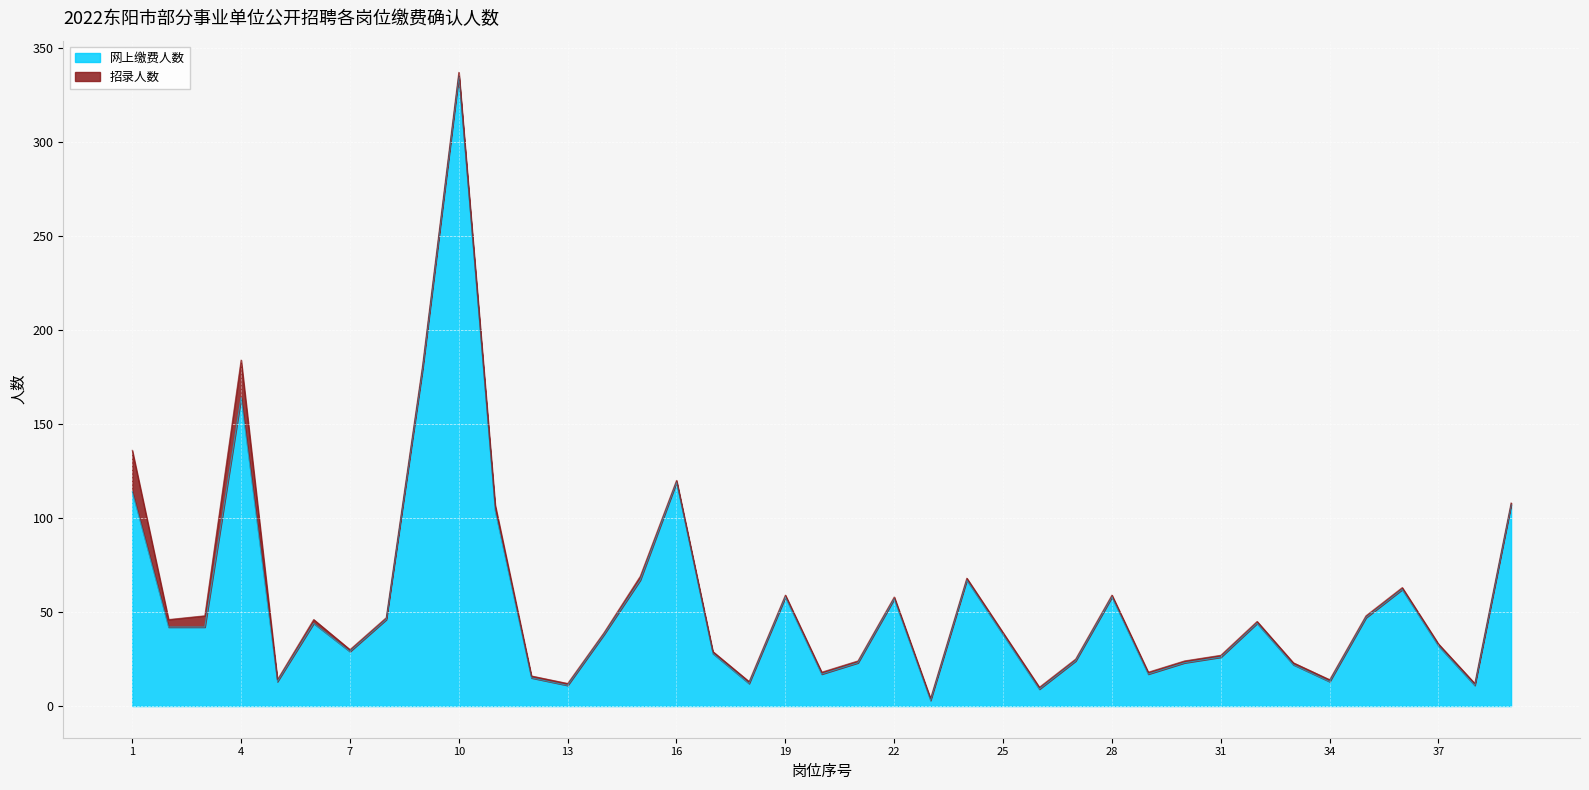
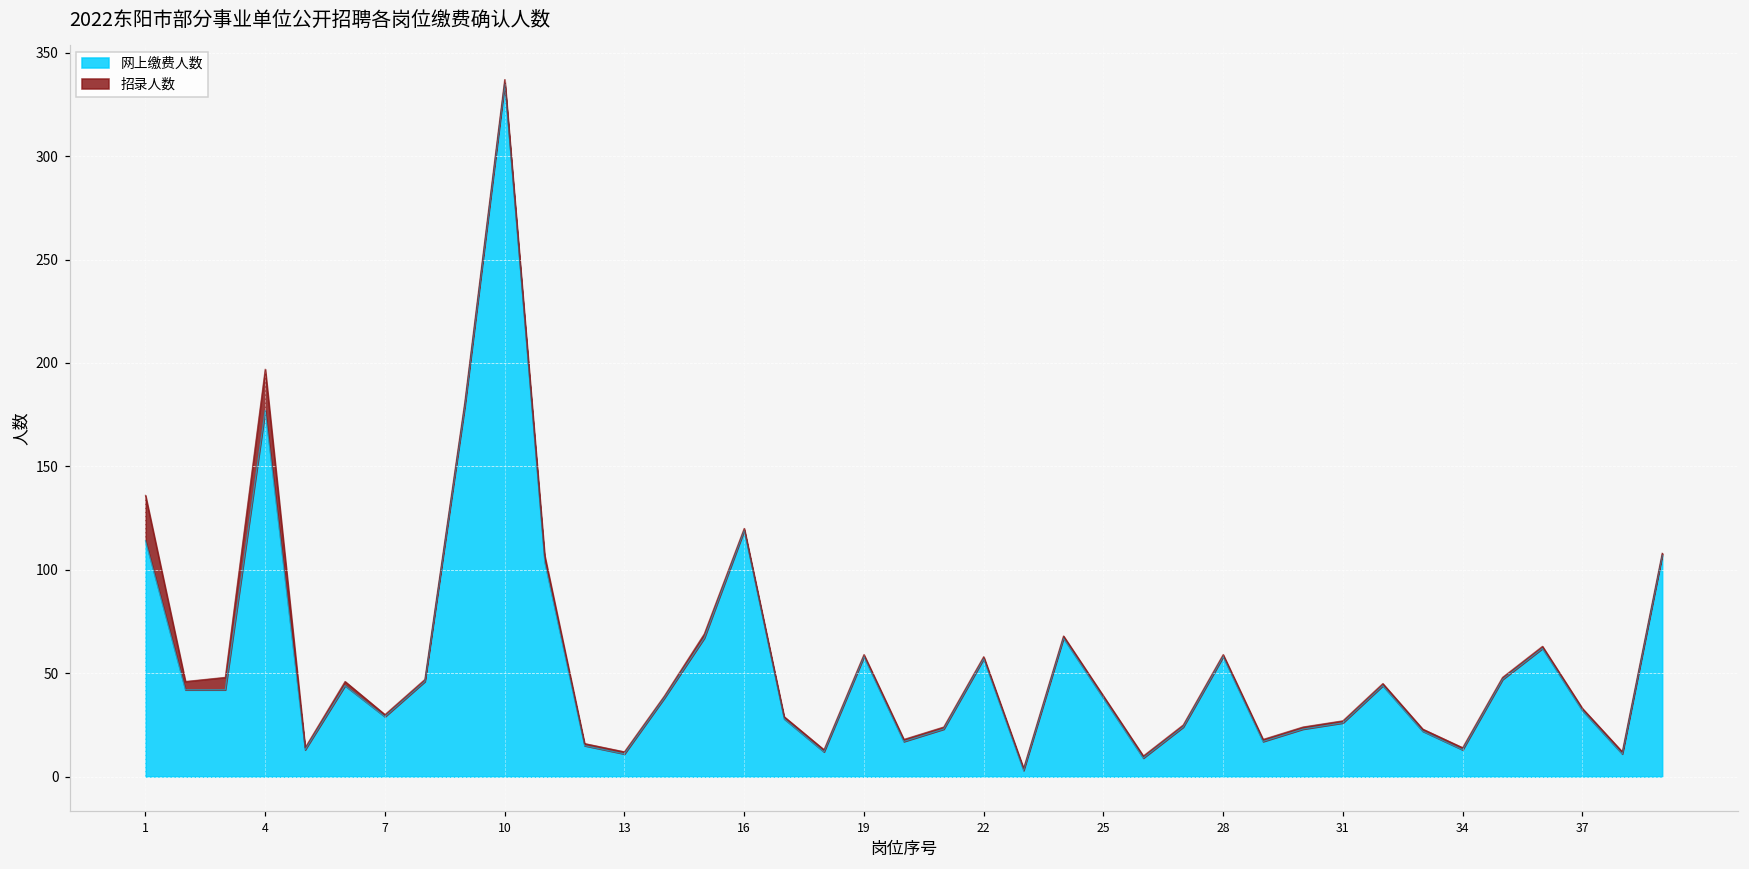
网上缴费人数, 4: 164 -> 177
